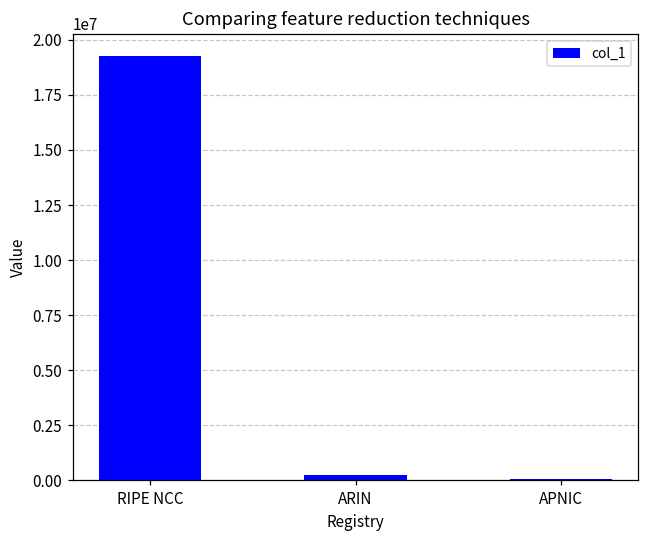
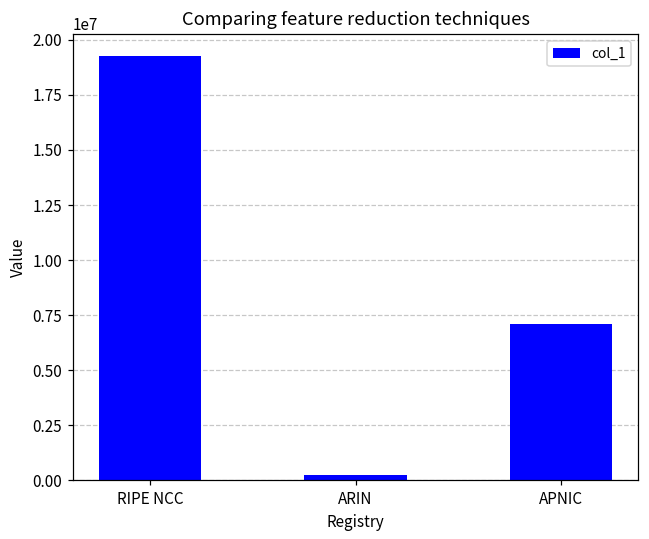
APNIC: 100000 -> 7100000
